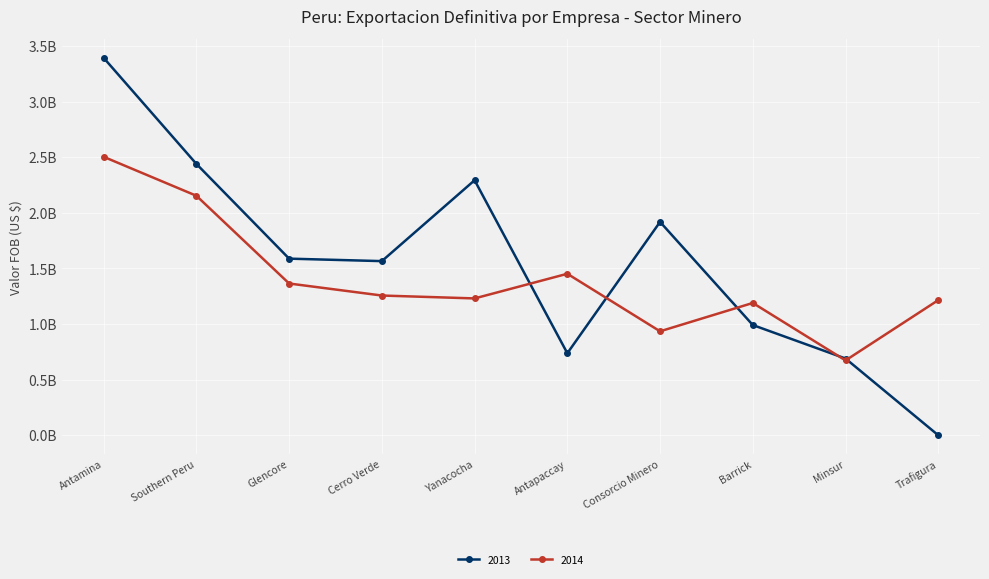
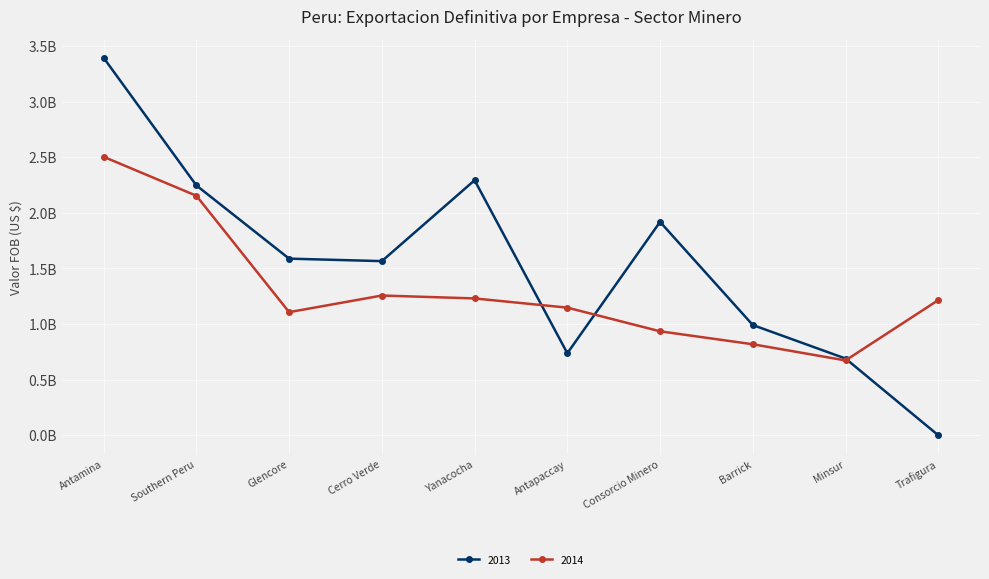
2013, Southern Peru: 2440000000 -> 2250000000
2014, Glencore: 1360000000 -> 1110000000
2014, Antapaccay: 1450000000 -> 1150000000
2014, Barrick: 1190000000 -> 820000000
